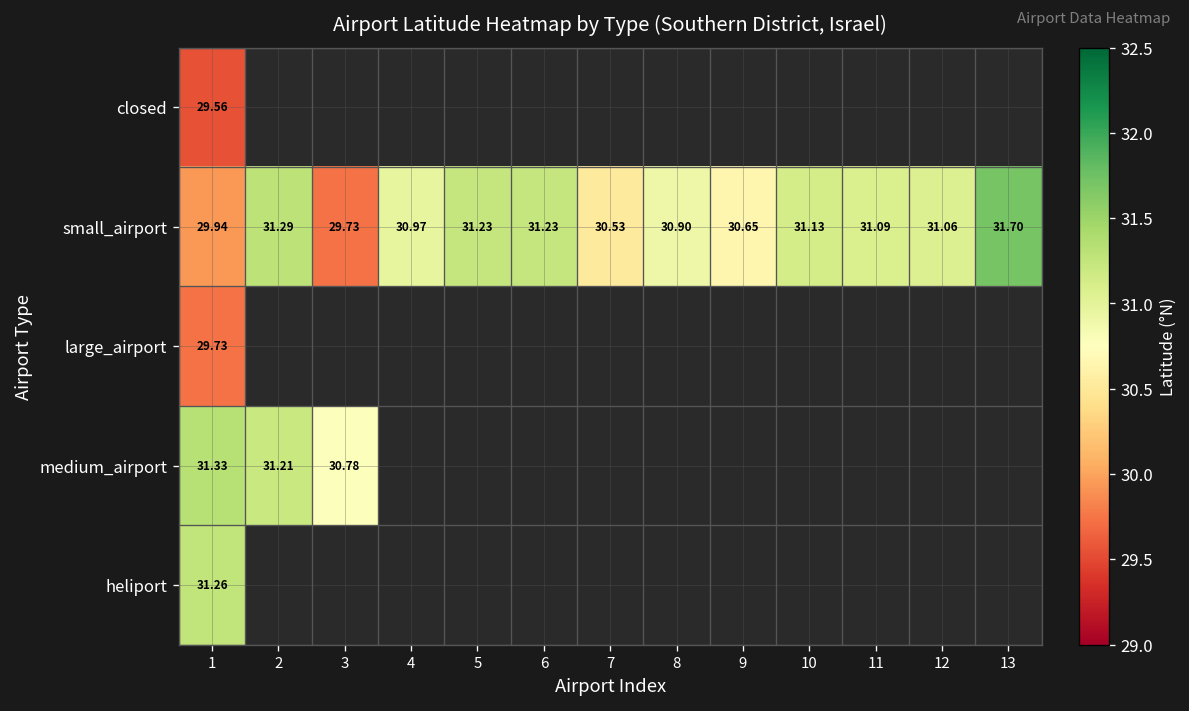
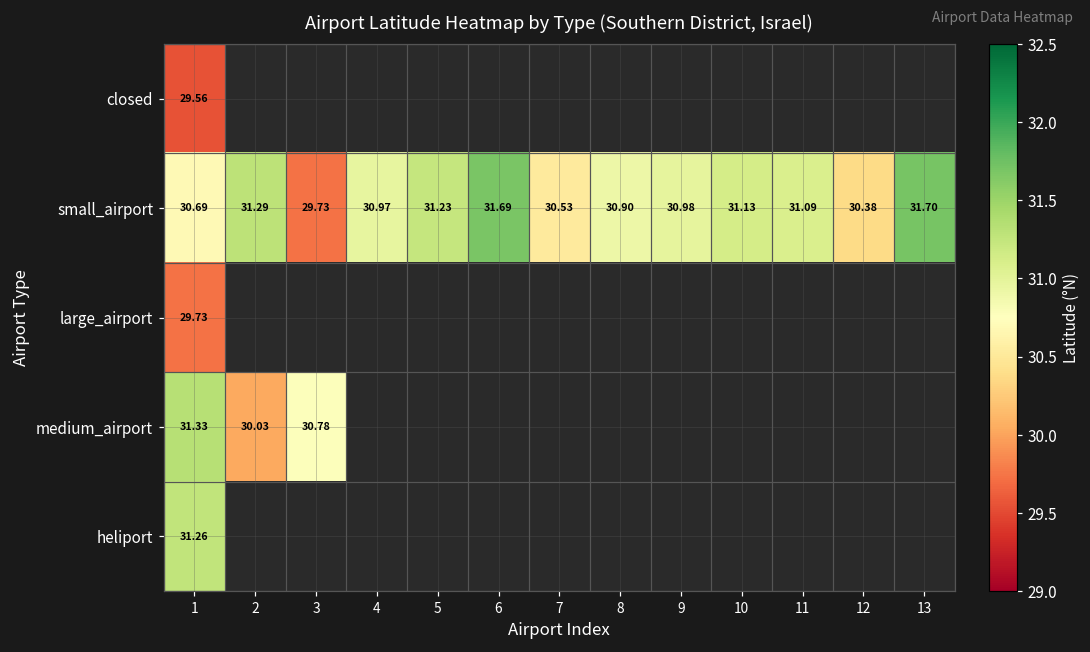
small_airport, 1: 29.94 -> 30.69
small_airport, 6: 31.23 -> 31.69
small_airport, 9: 30.65 -> 30.98
small_airport, 12: 31.06 -> 30.38
medium_airport, 2: 31.21 -> 30.03
